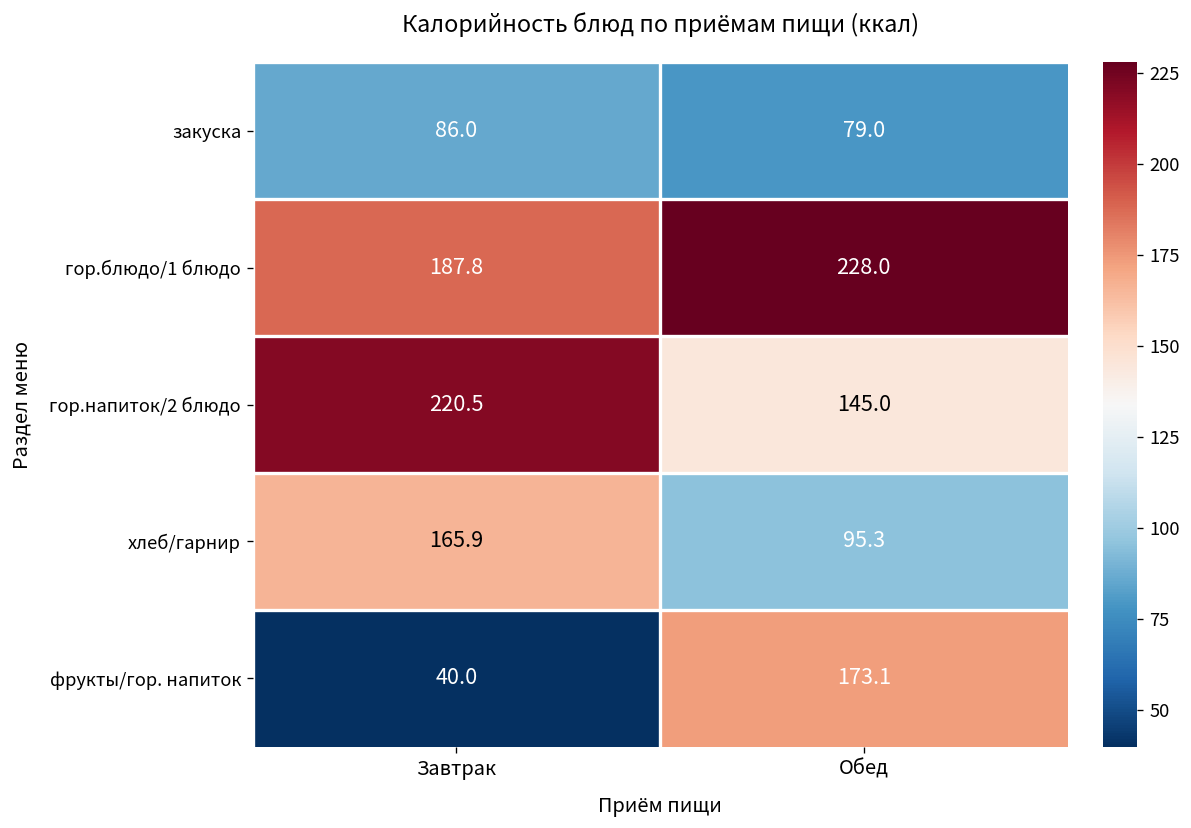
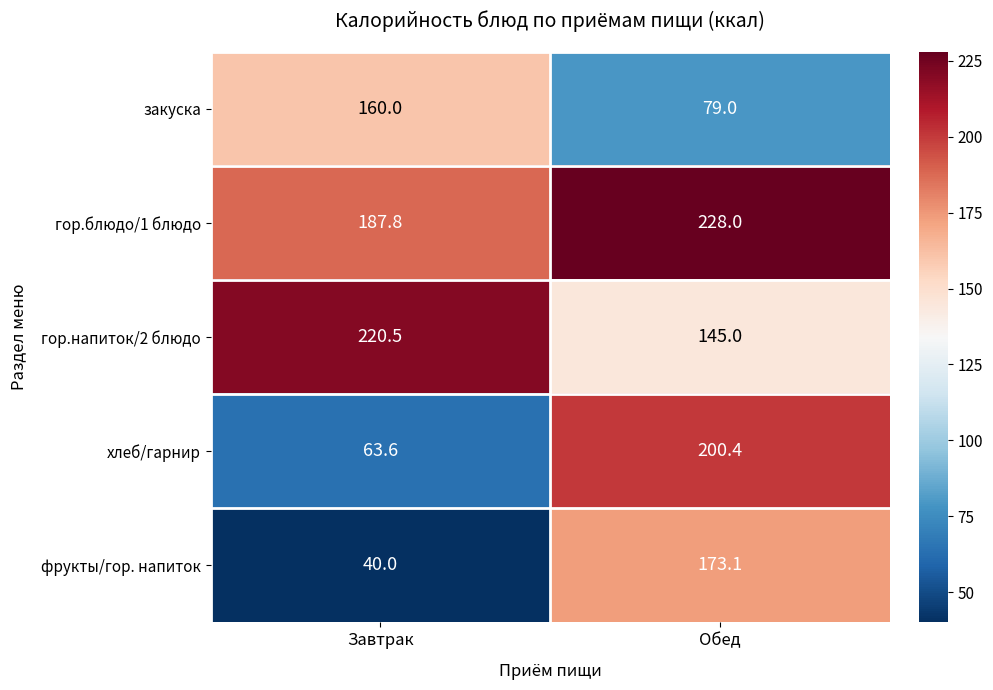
закуска, Завтрак: 86.0 -> 160.0
хлеб/гарнир, Завтрак: 165.9 -> 63.6
хлеб/гарнир, Обед: 95.3 -> 200.4
